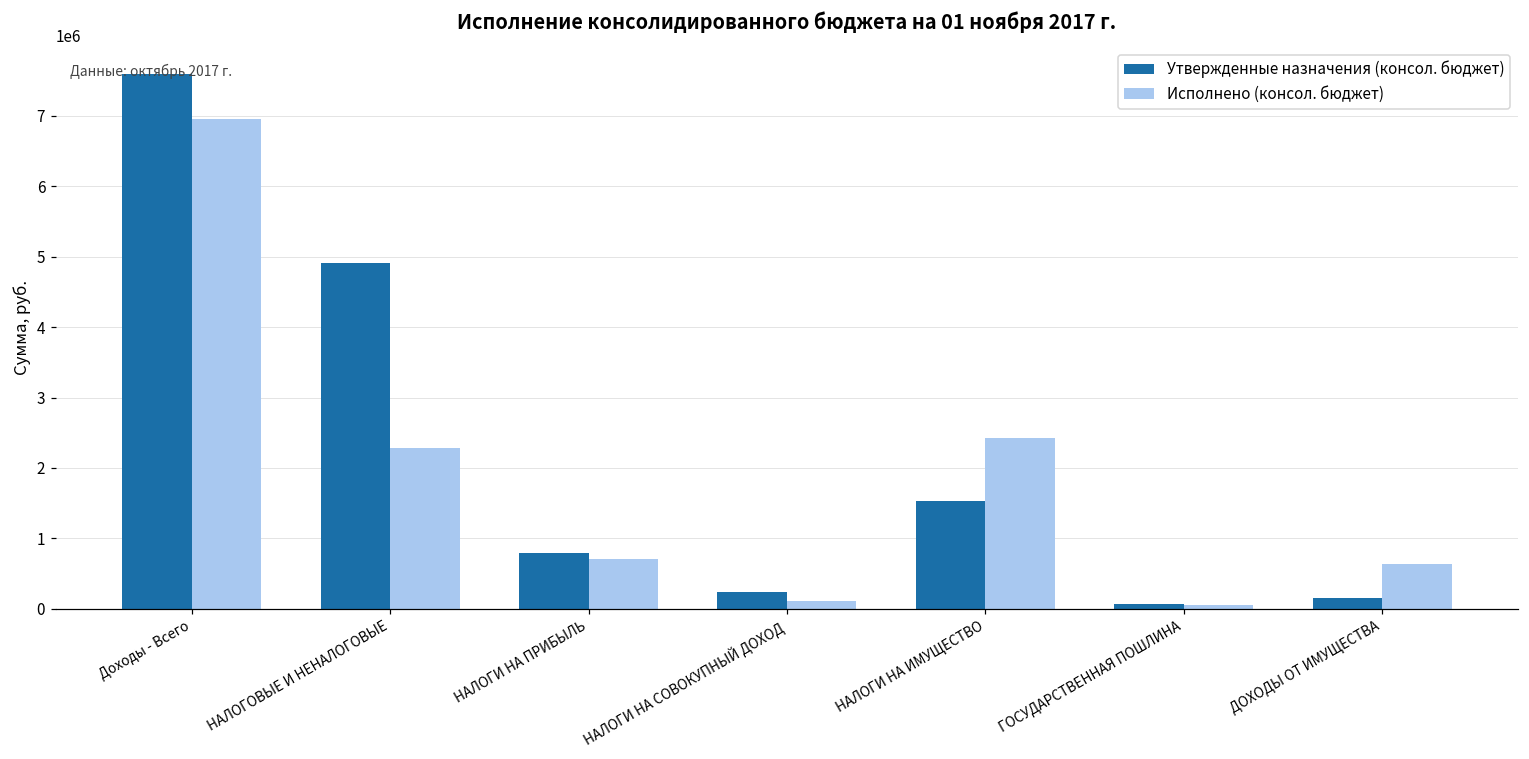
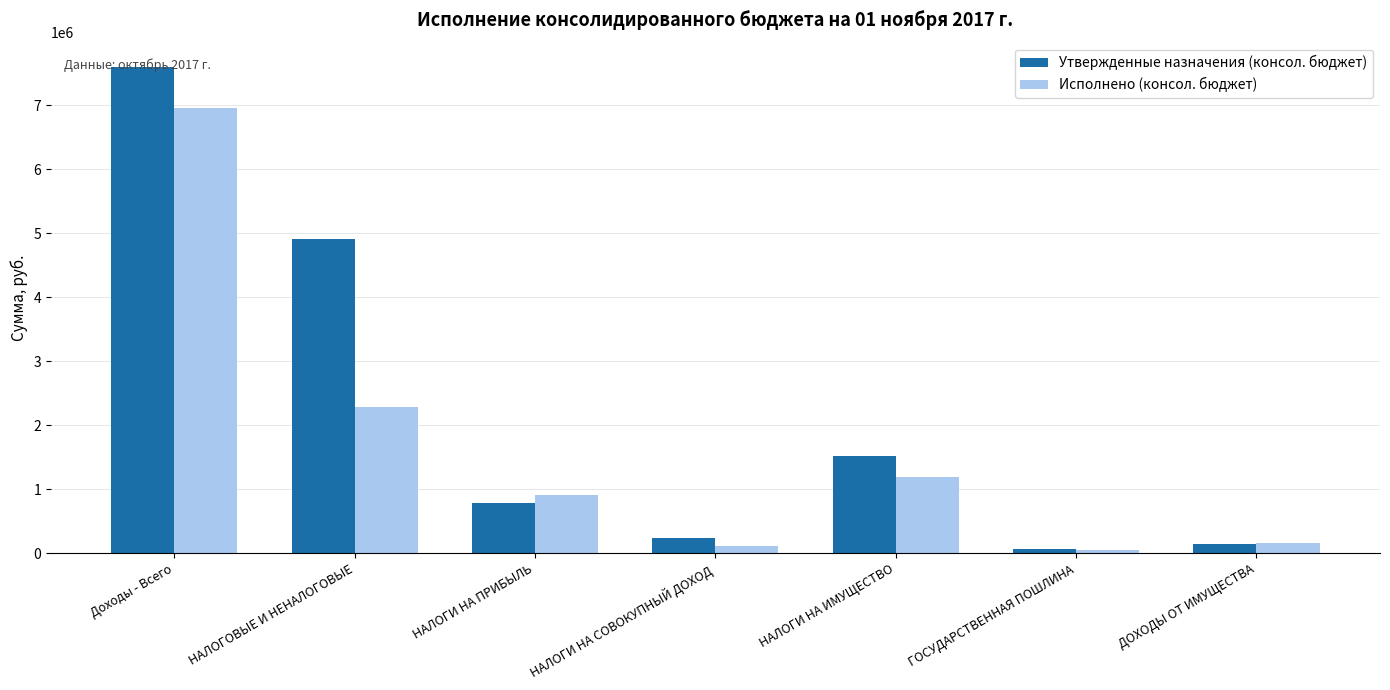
Исполнено (консол. бюджет), НАЛОГИ НА ПРИБЫЛЬ: 700000 -> 900000
Исполнено (консол. бюджет), НАЛОГИ НА ИМУЩЕСТВО: 2400000 -> 1200000
Исполнено (консол. бюджет), ДОХОДЫ ОТ ИМУЩЕСТВА: 600000 -> 200000
